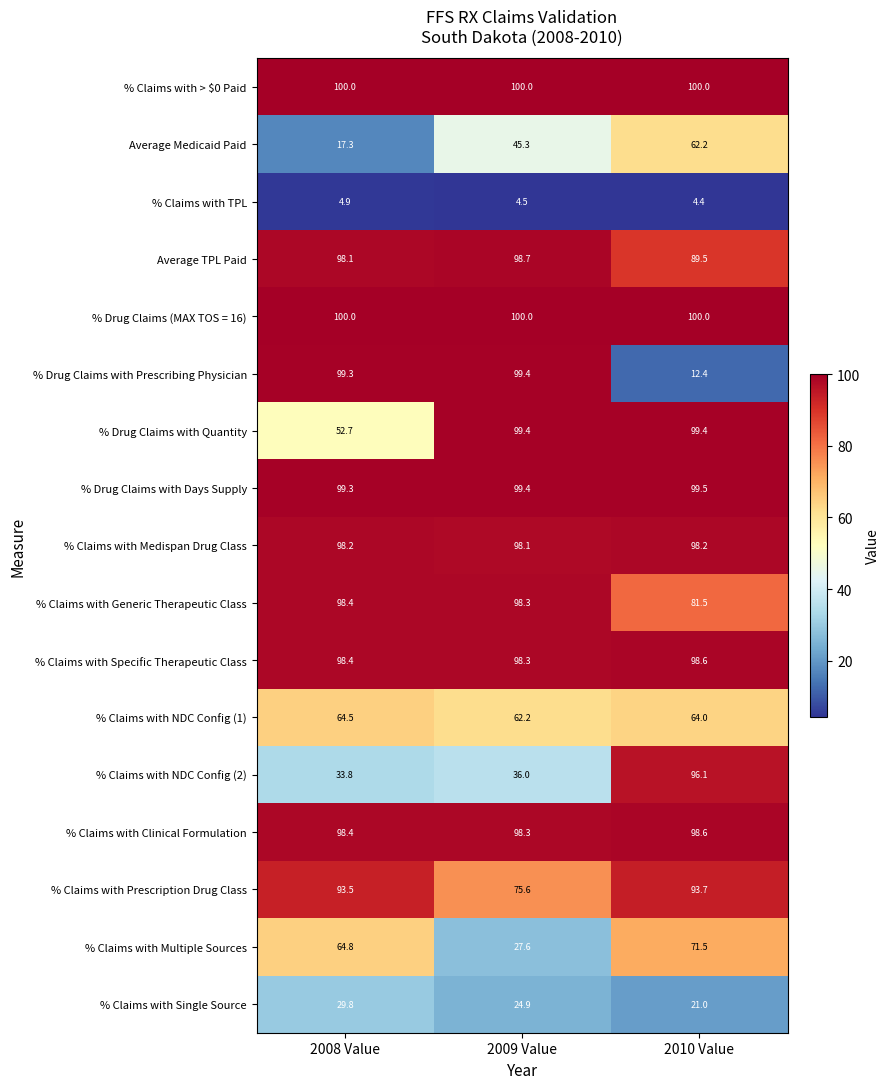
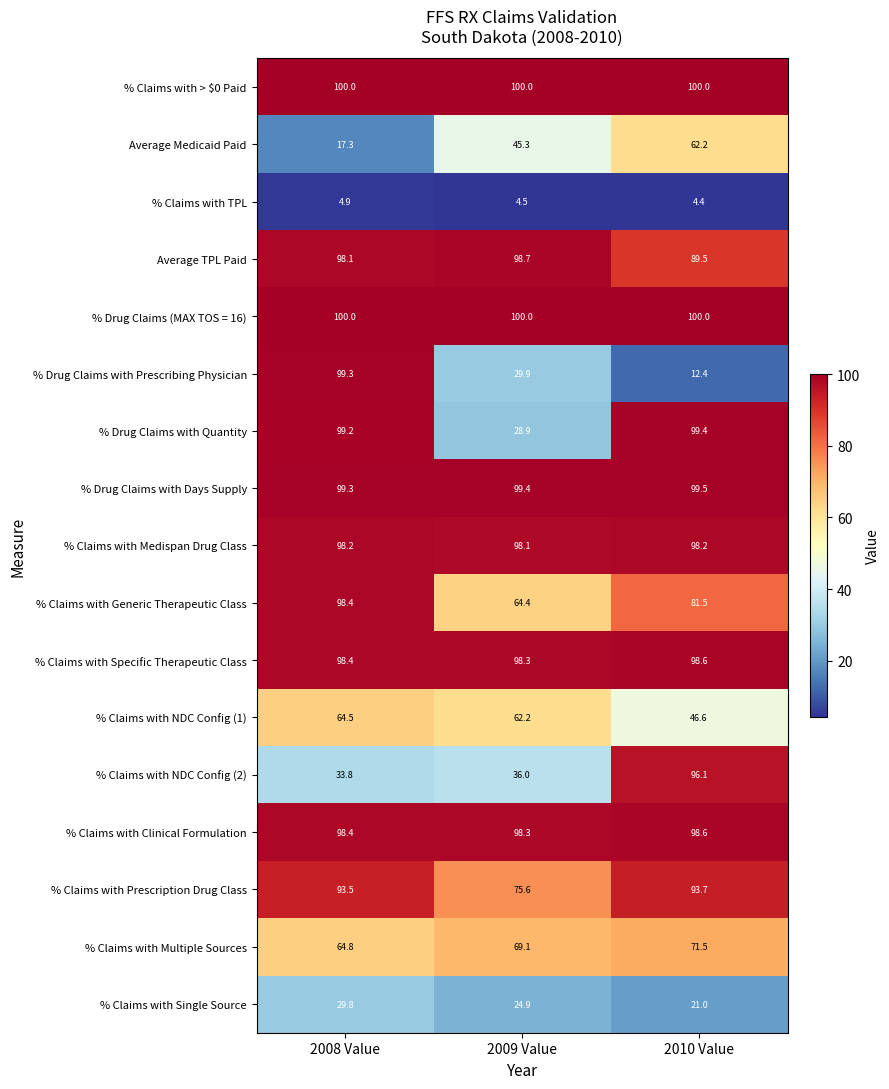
% Drug Claims with Prescribing Physician, 2009 Value: 99.4 -> 29.9
% Drug Claims with Quantity, 2008 Value: 52.7 -> 99.2
% Drug Claims with Quantity, 2009 Value: 99.4 -> 28.9
% Claims with Generic Therapeutic Class, 2009 Value: 98.3 -> 64.4
% Claims with NDC Config (1), 2010 Value: 64.0 -> 46.6
% Claims with Multiple Sources, 2009 Value: 27.6 -> 69.1
